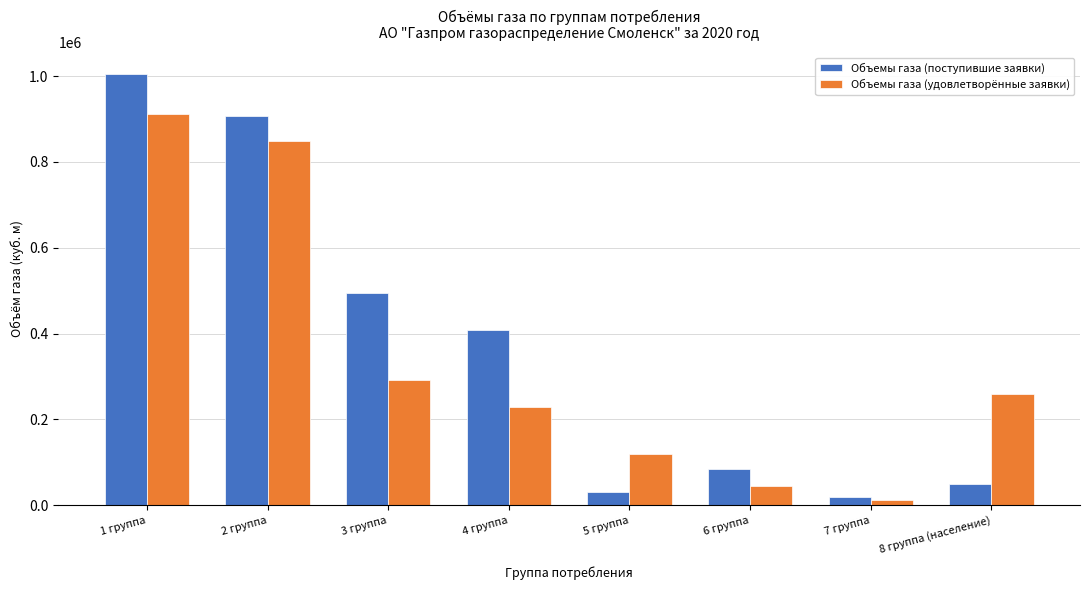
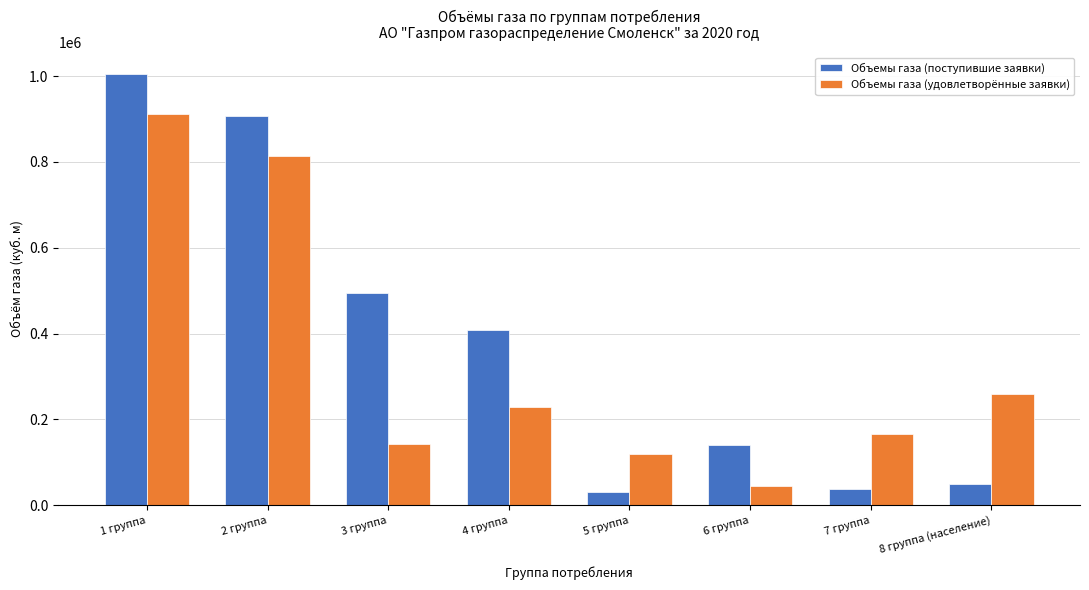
Объемы газа (удовлетворённые заявки), 2 группа: 850000 -> 810000
Объемы газа (удовлетворённые заявки), 3 группа: 290000 -> 140000
Объемы газа (поступившие заявки), 6 группа: 90000 -> 140000
Объемы газа (поступившие заявки), 7 группа: 20000 -> 40000
Объемы газа (удовлетворённые заявки), 7 группа: 10000 -> 170000
